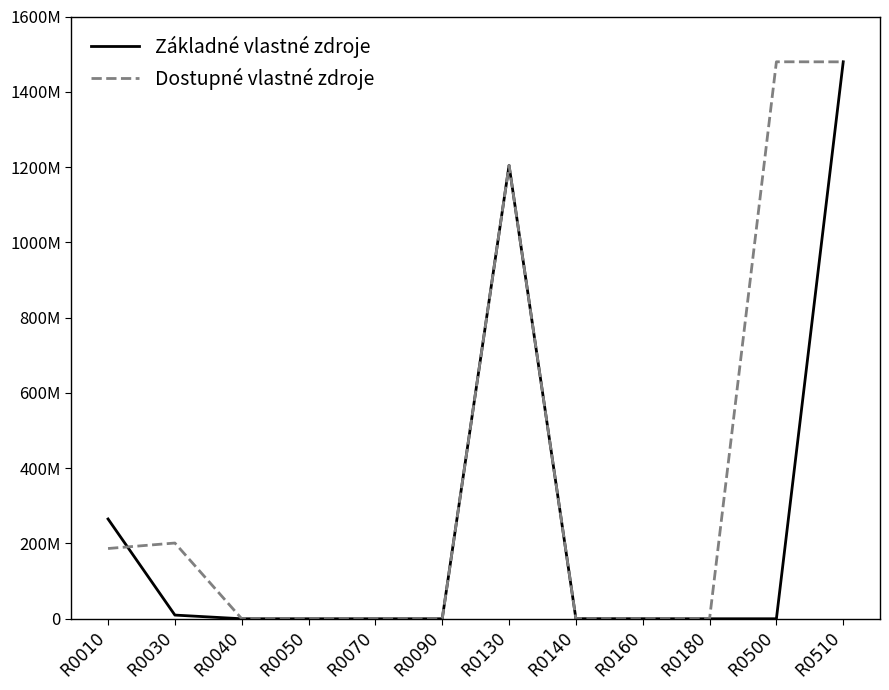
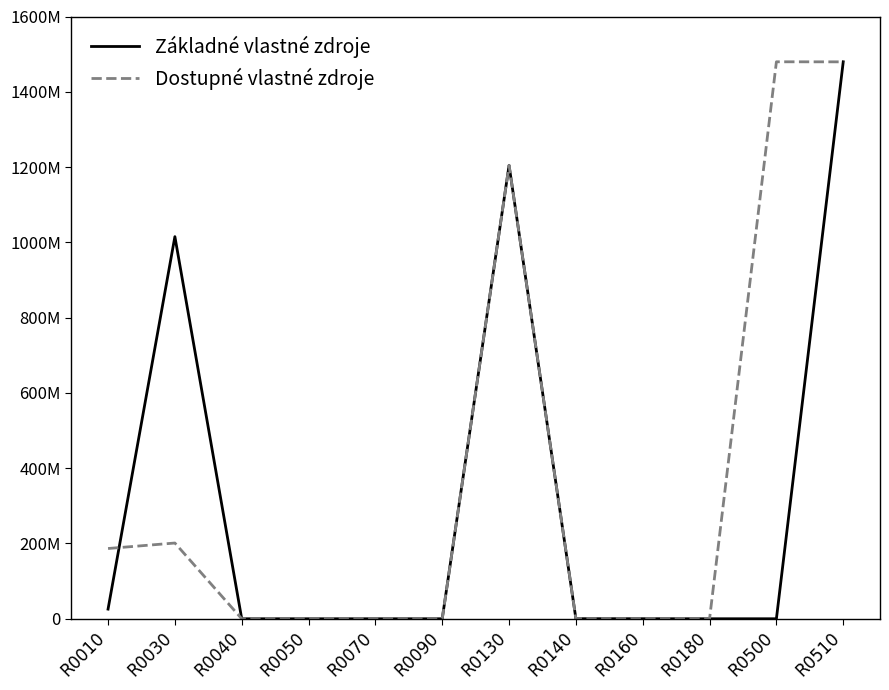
Základné vlastné zdroje, R0010: 270000000 -> 30000000
Základné vlastné zdroje, R0030: 10000000 -> 1020000000
